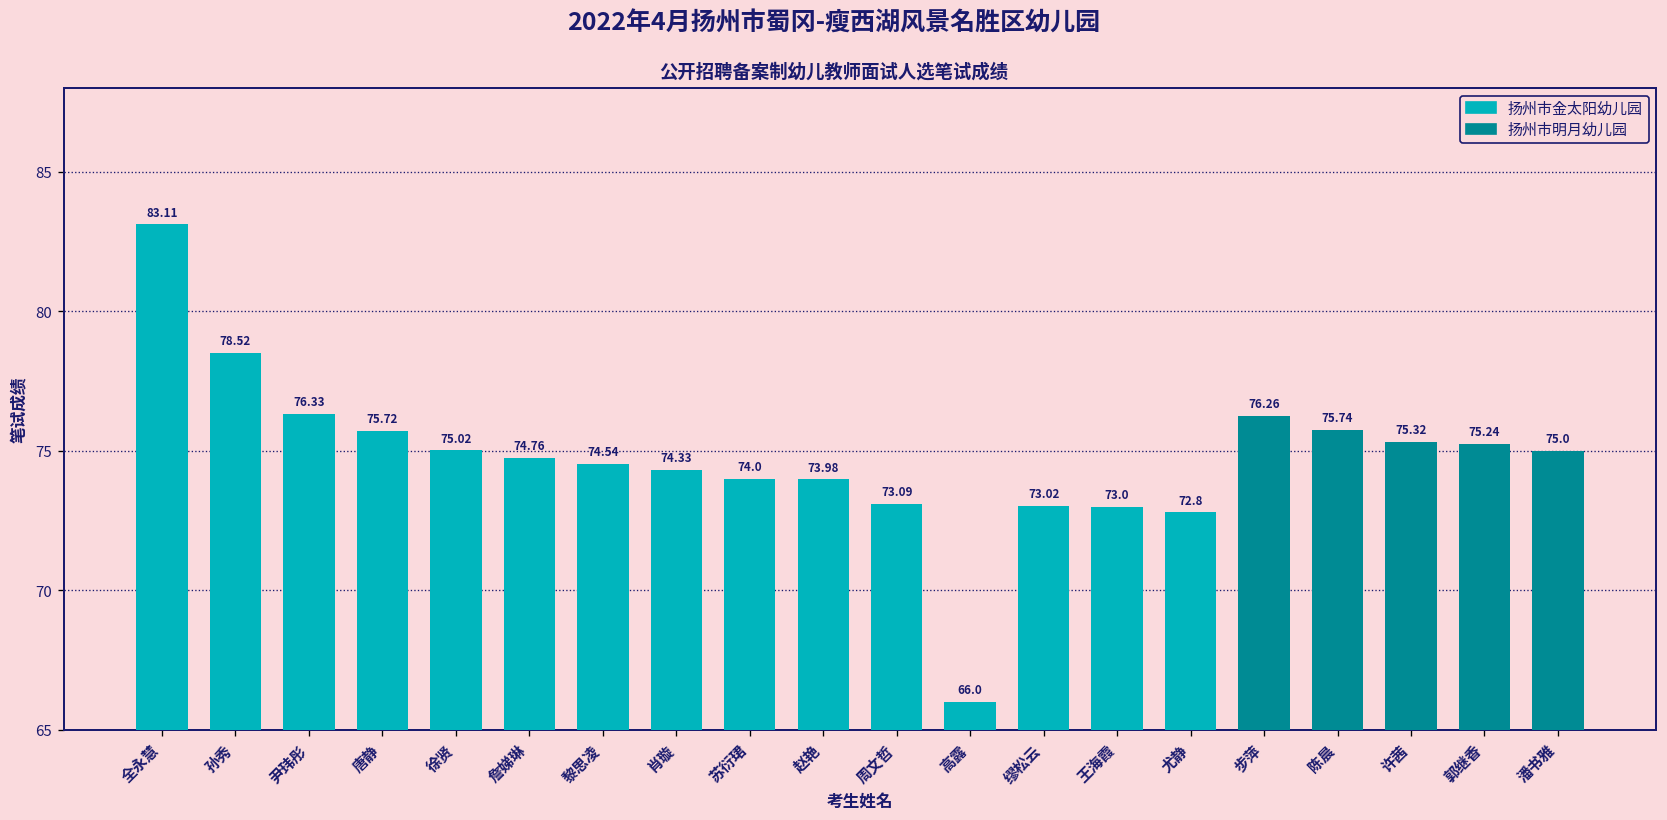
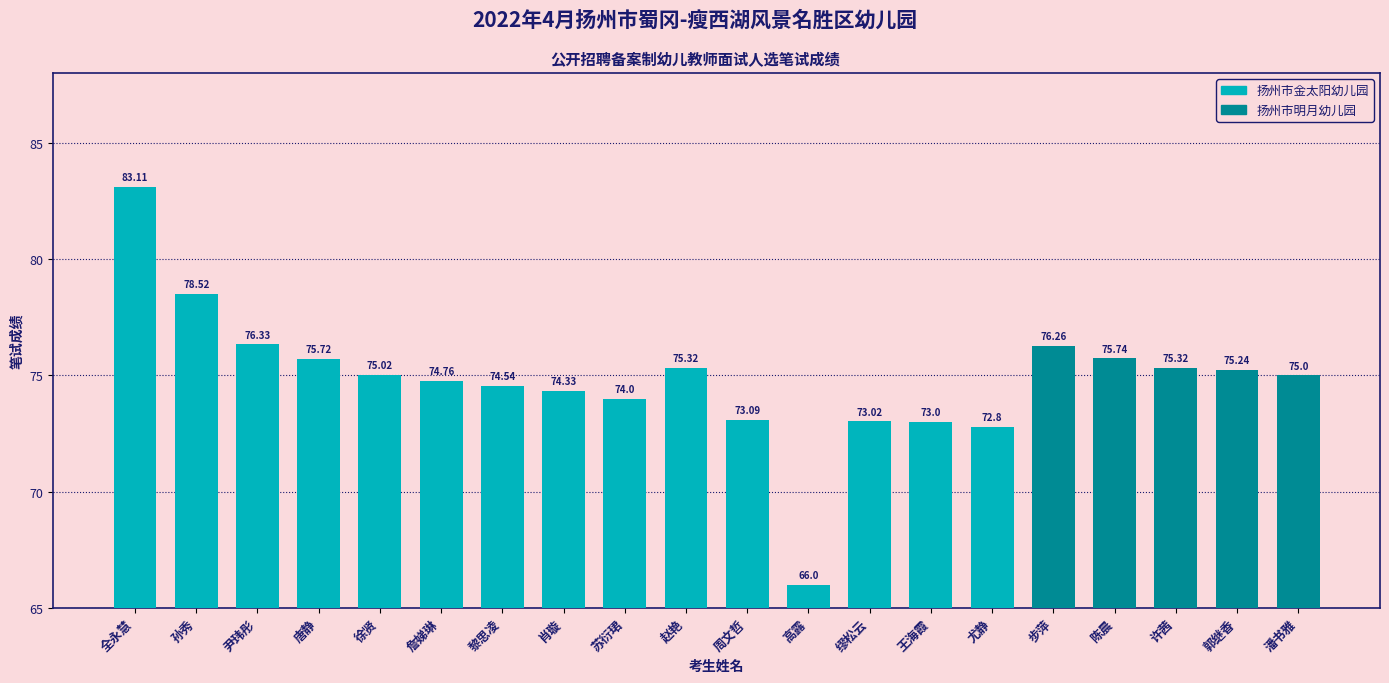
赵艳: 73.98 -> 75.32
